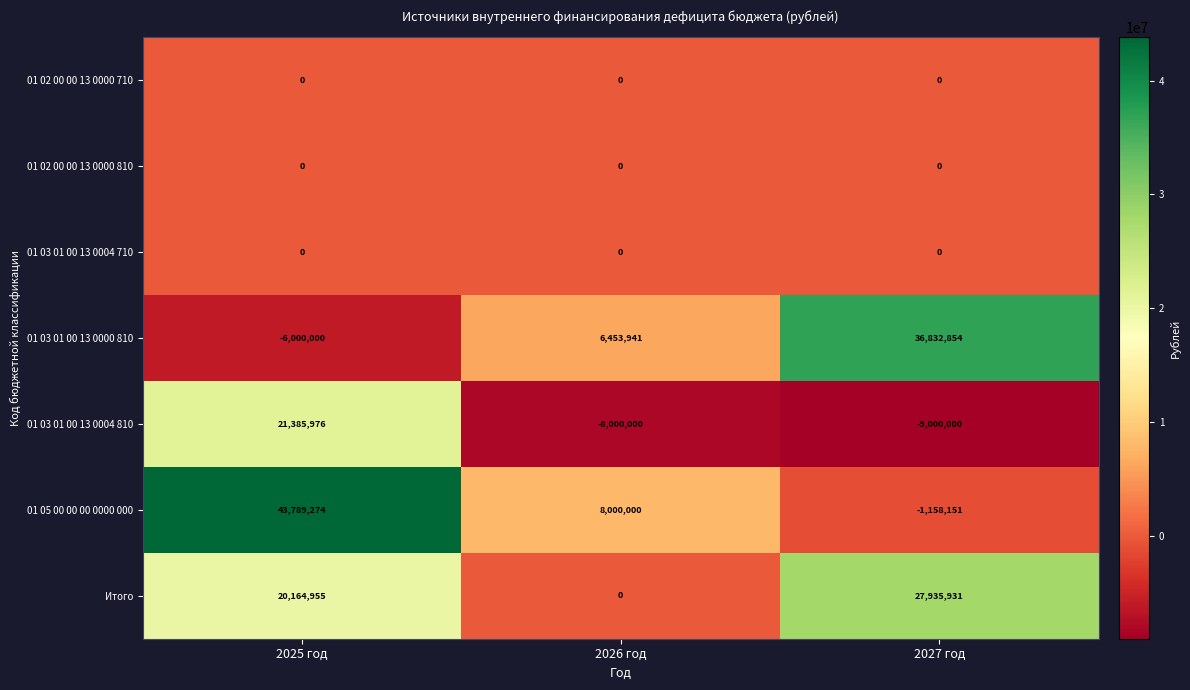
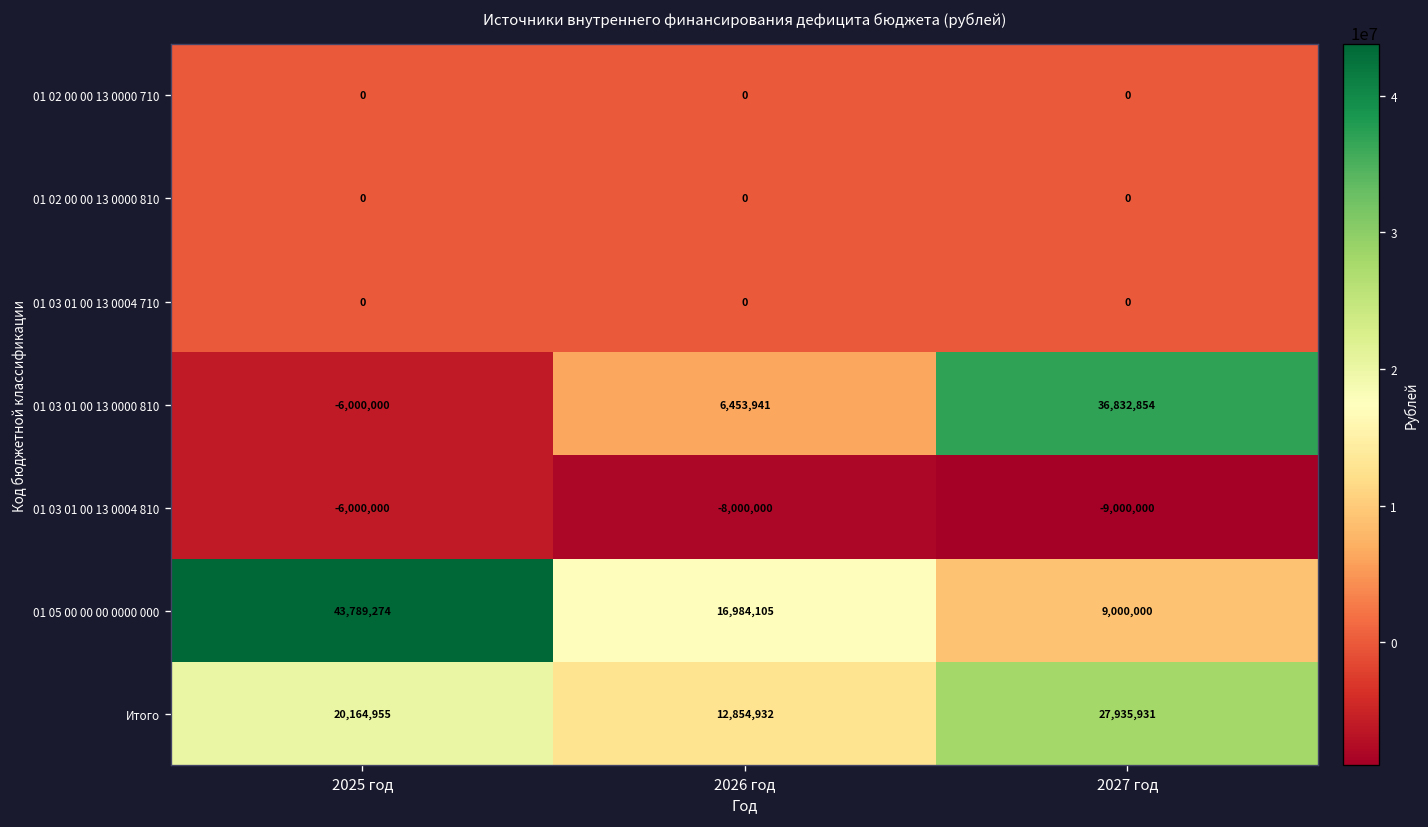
01 03 01 00 13 0004 810, 2025 год: 21,385,976 -> -6,000,000
01 05 00 00 00 0000 000, 2026 год: 8,000,000 -> 16,984,105
01 05 00 00 00 0000 000, 2027 год: -1,158,151 -> 9,000,000
Итого, 2026 год: 0 -> 12,854,932
